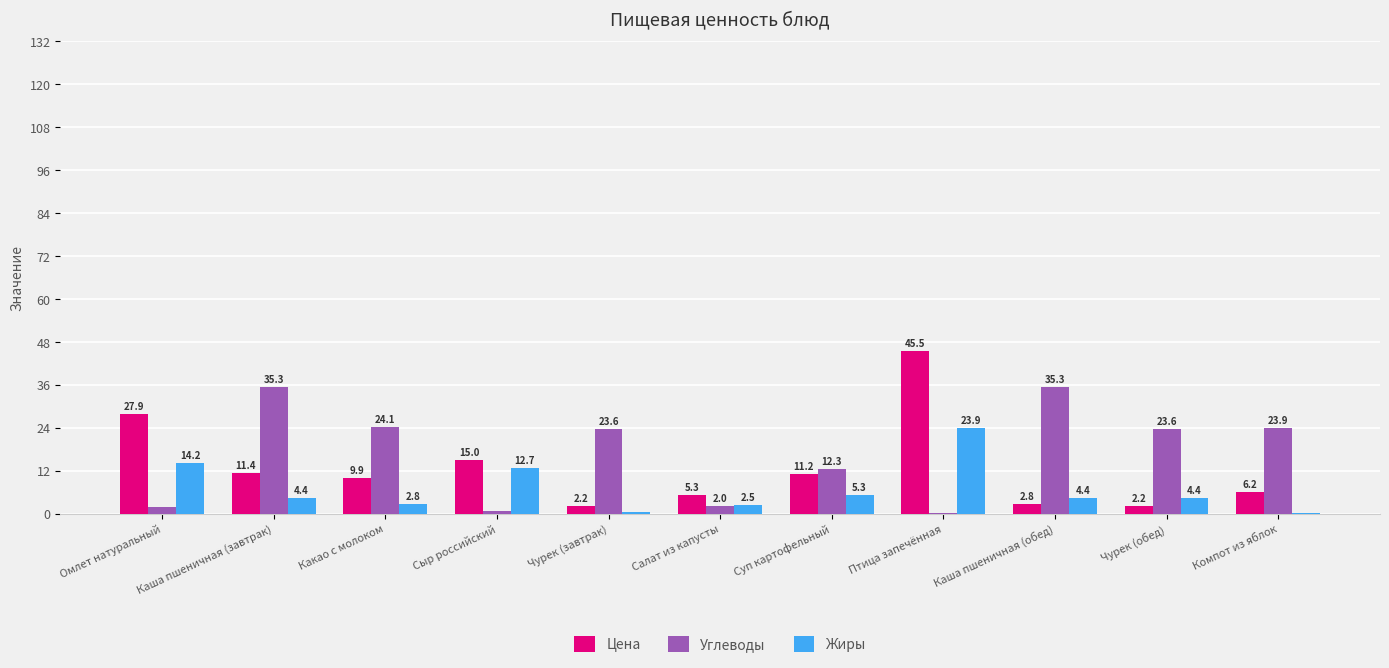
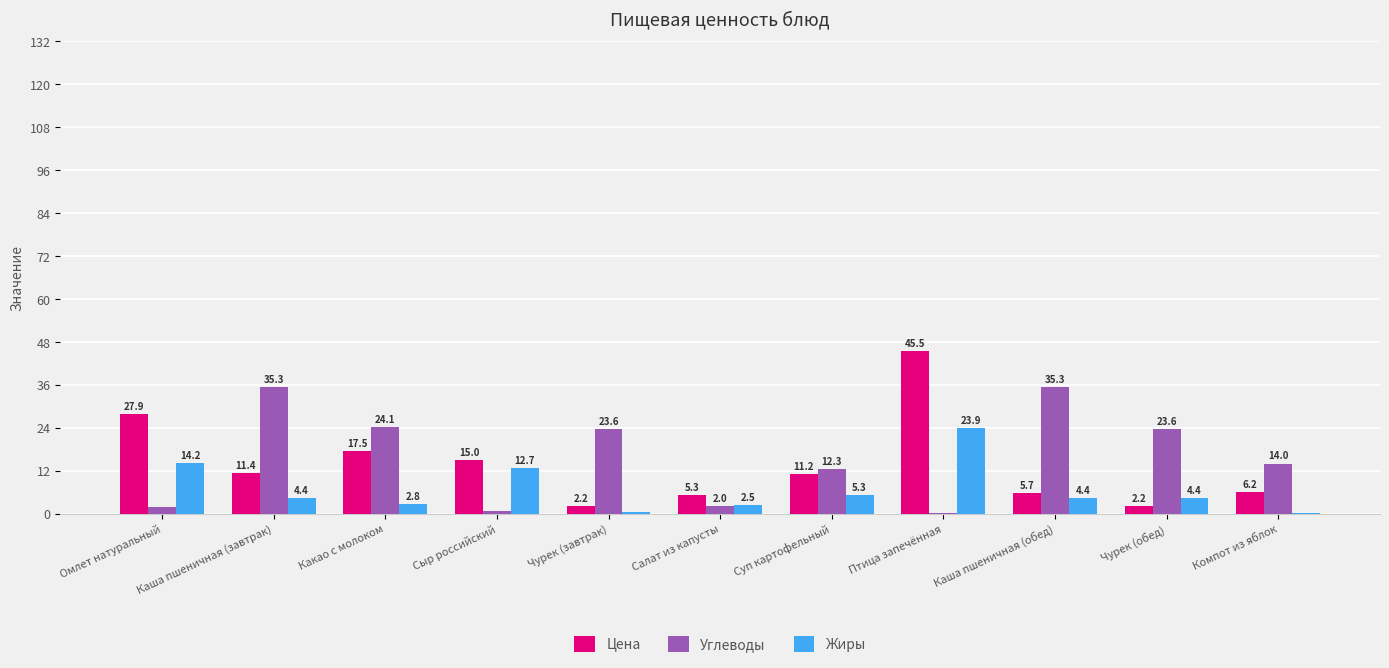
Цена, Какао с молоком: 9.9 -> 17.5
Цена, Каша пшеничная (обед): 2.8 -> 5.7
Углеводы, Компот из яблок: 23.9 -> 14.0
